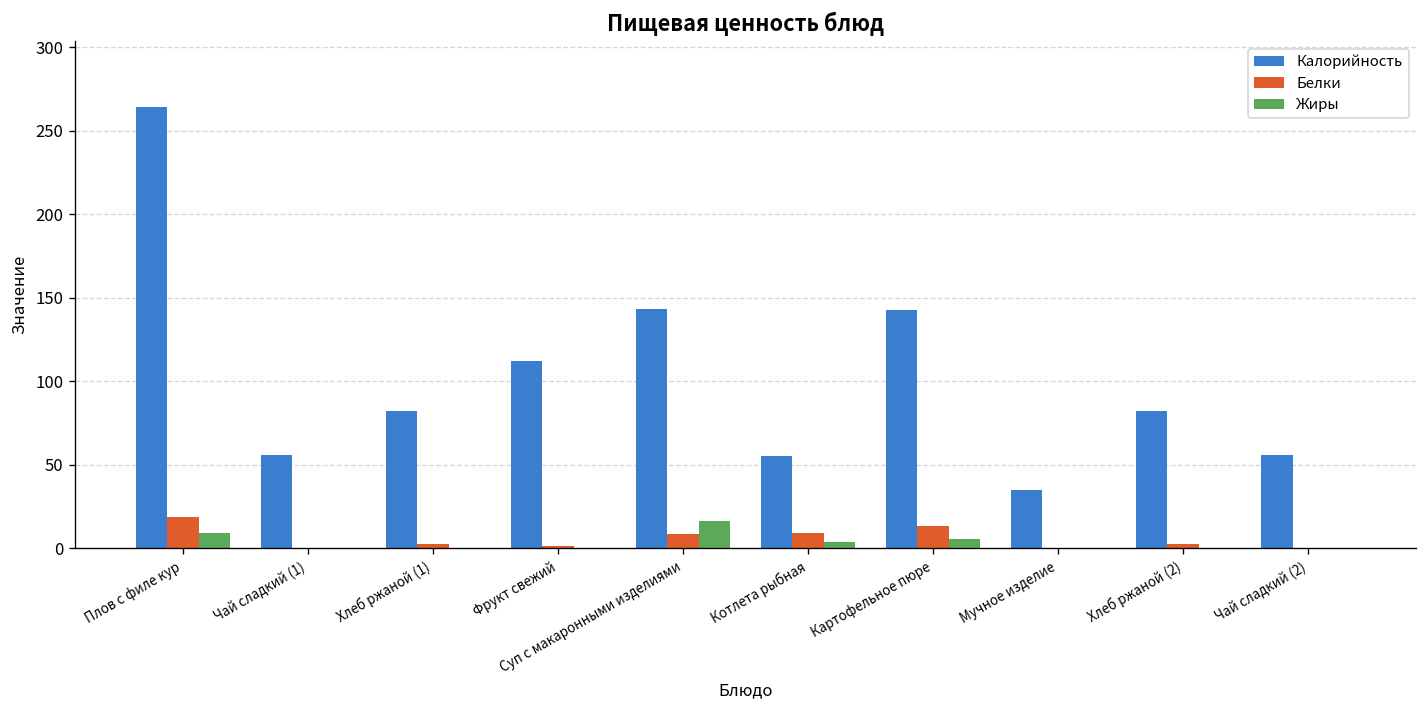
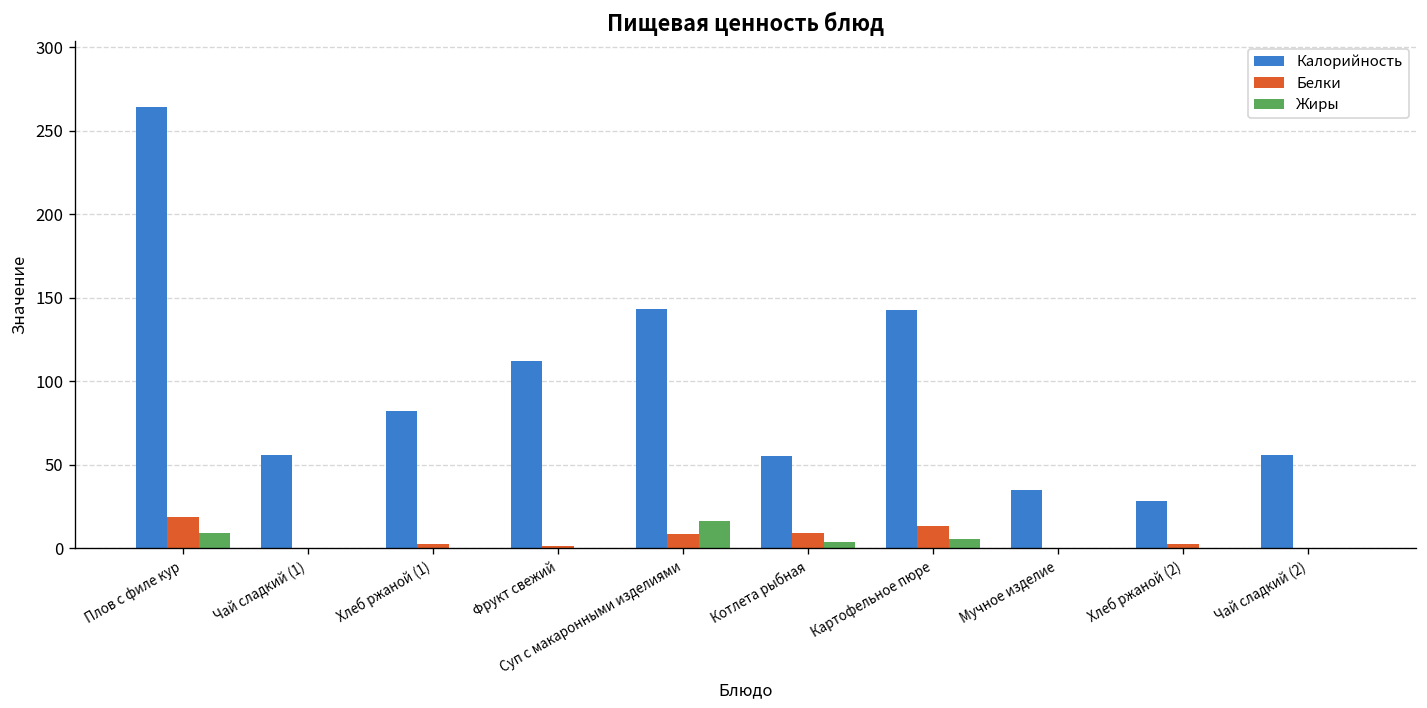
Калорийность, Хлеб ржаной (2): 82 -> 28
